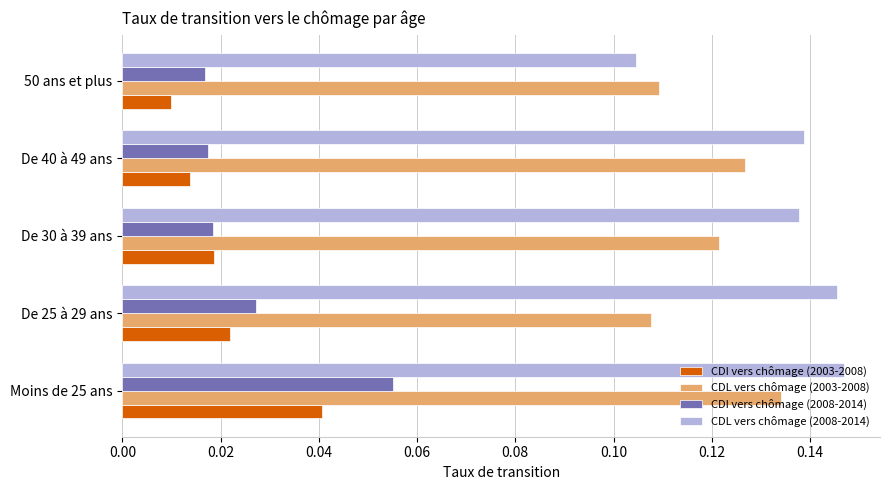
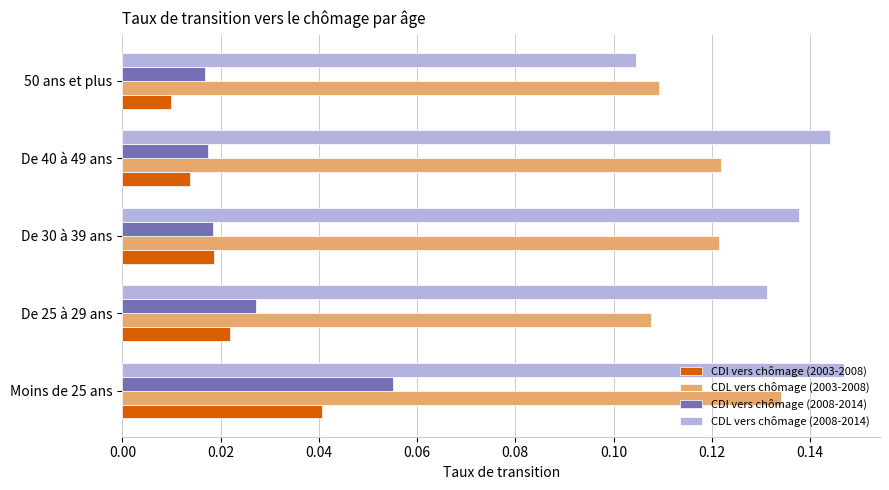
CDL vers chômage (2008-2014), De 40 à 49 ans: 0.139 -> 0.144
CDL vers chômage (2003-2008), De 40 à 49 ans: 0.127 -> 0.122
CDL vers chômage (2008-2014), De 25 à 29 ans: 0.145 -> 0.131
